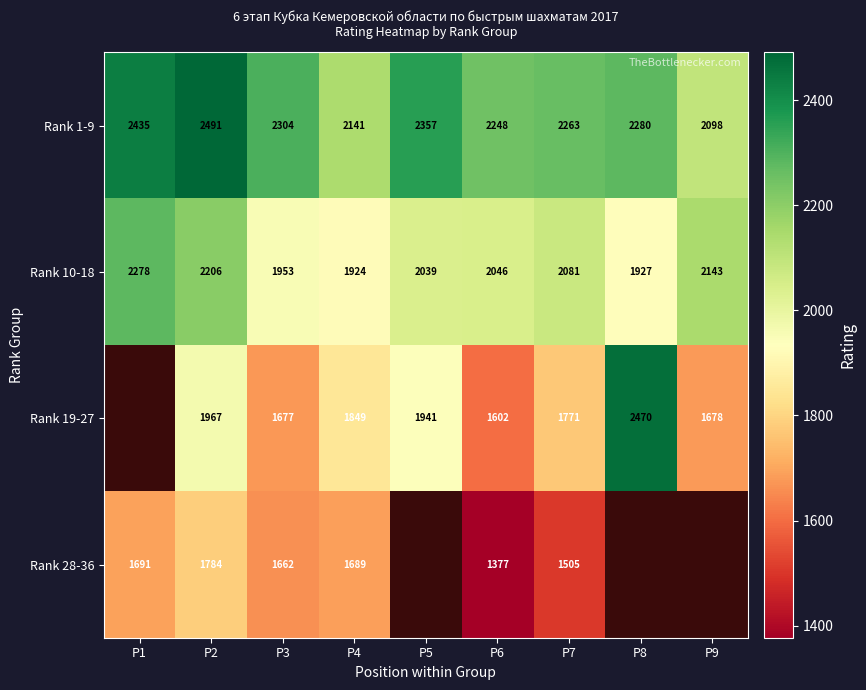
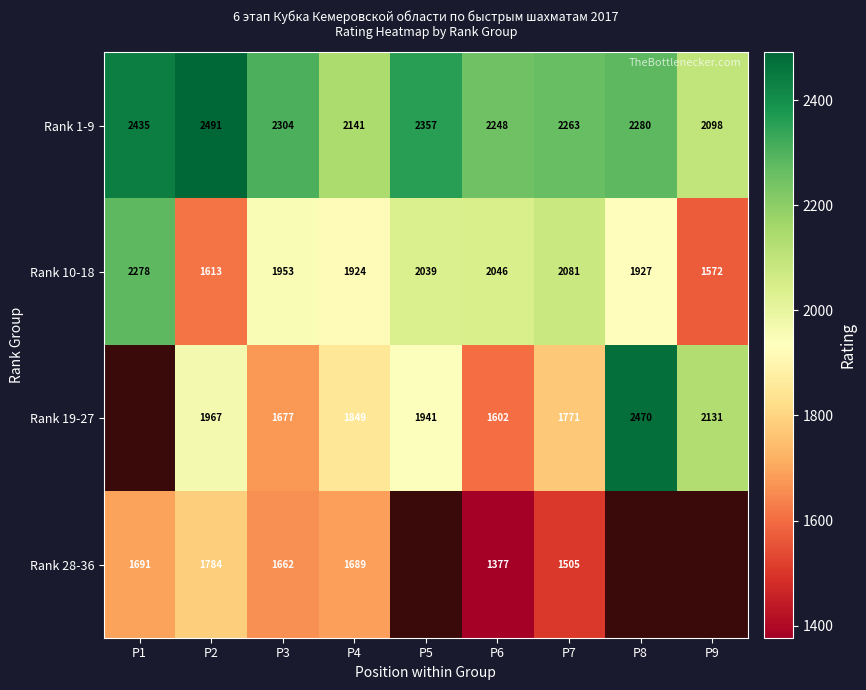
Rank 10-18, P2: 2206 -> 1613
Rank 10-18, P9: 2143 -> 1572
Rank 19-27, P9: 1678 -> 2131
